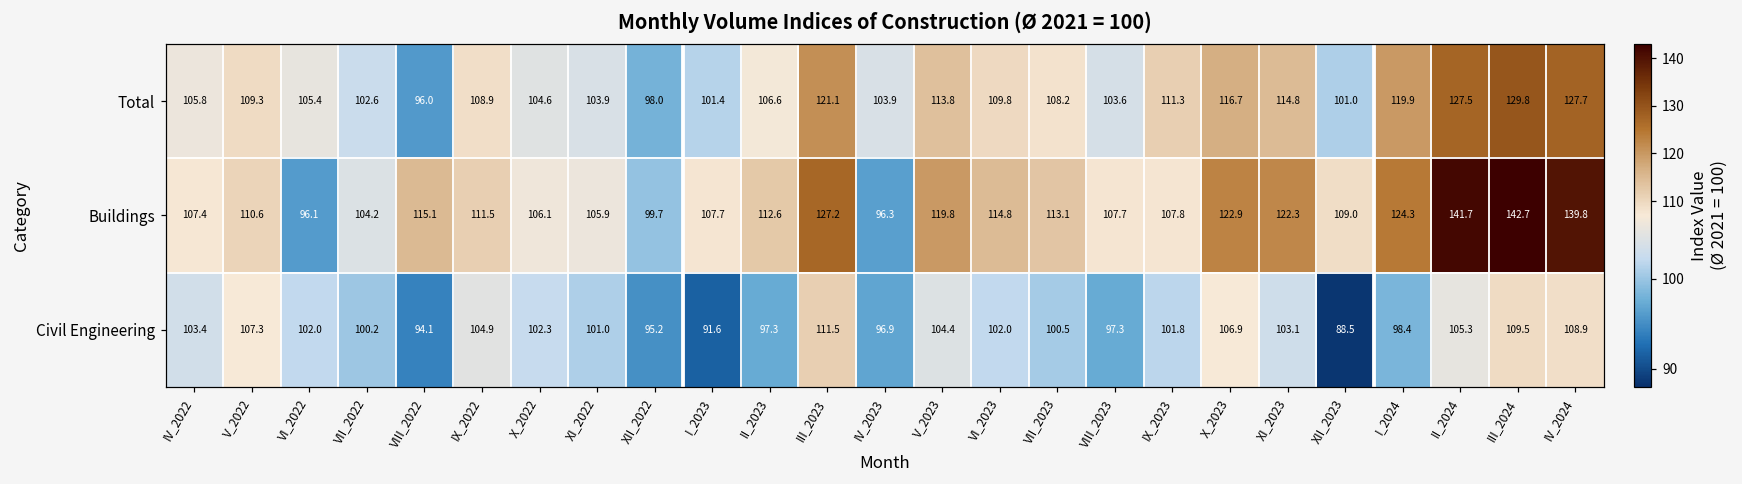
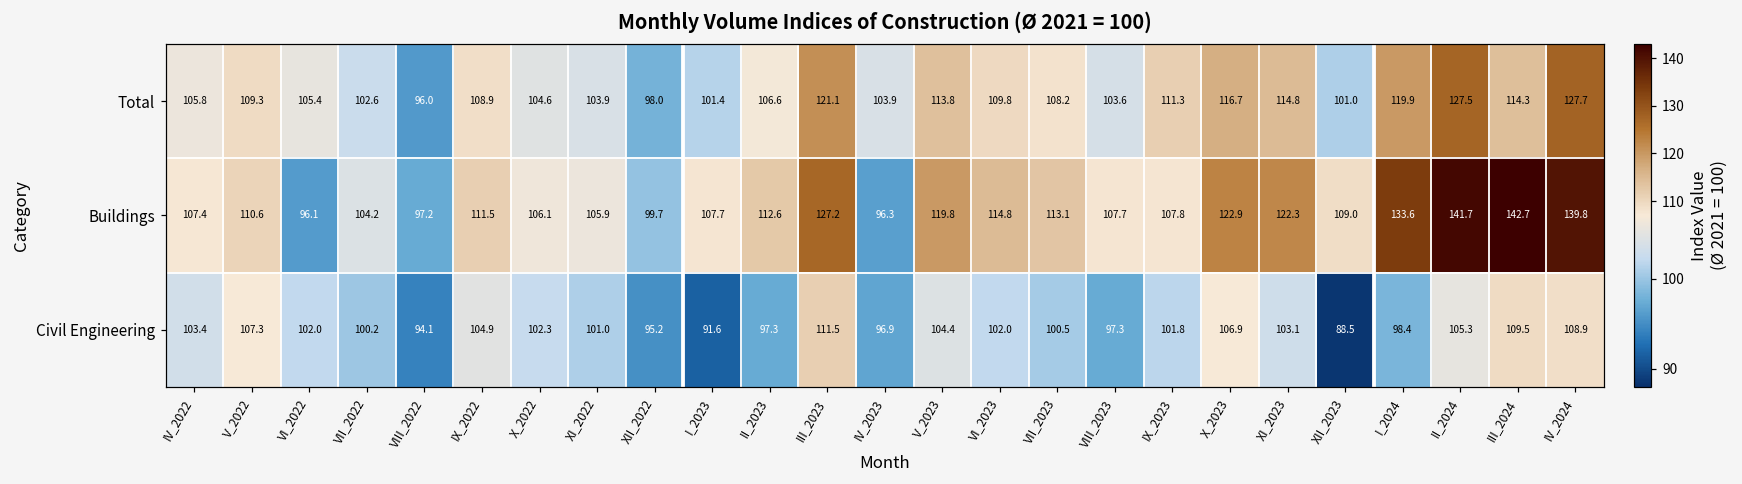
Total, III_2024: 129.8 -> 114.3
Buildings, VIII_2022: 115.1 -> 97.2
Buildings, I_2024: 124.3 -> 133.6
